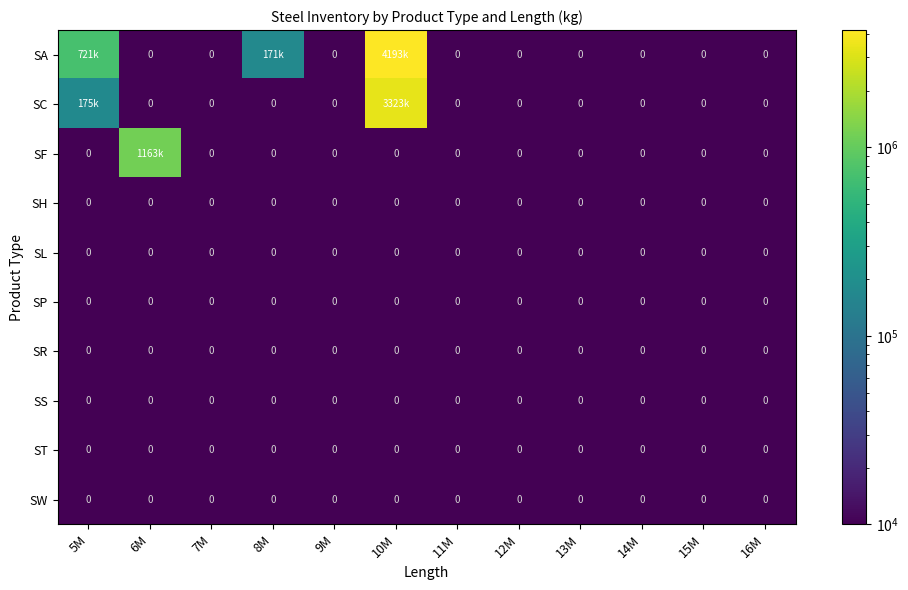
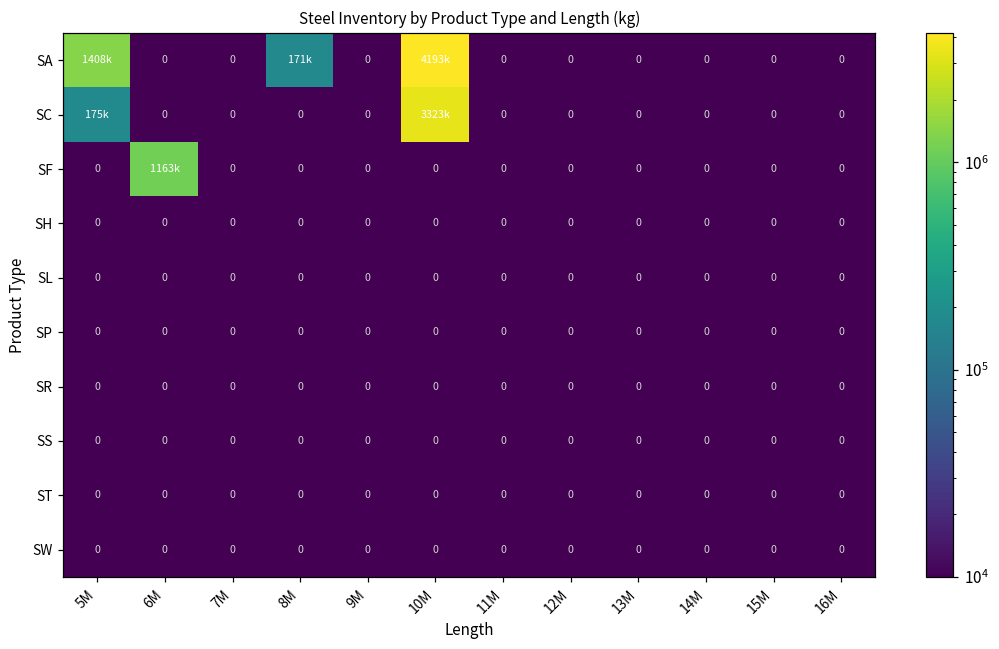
SA, 5M: 721k -> 1408k
